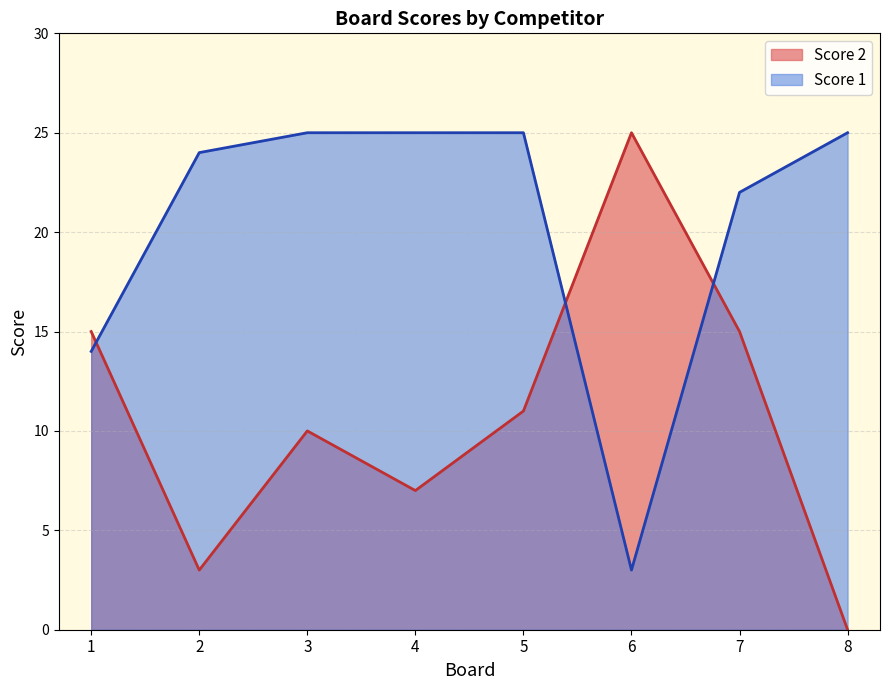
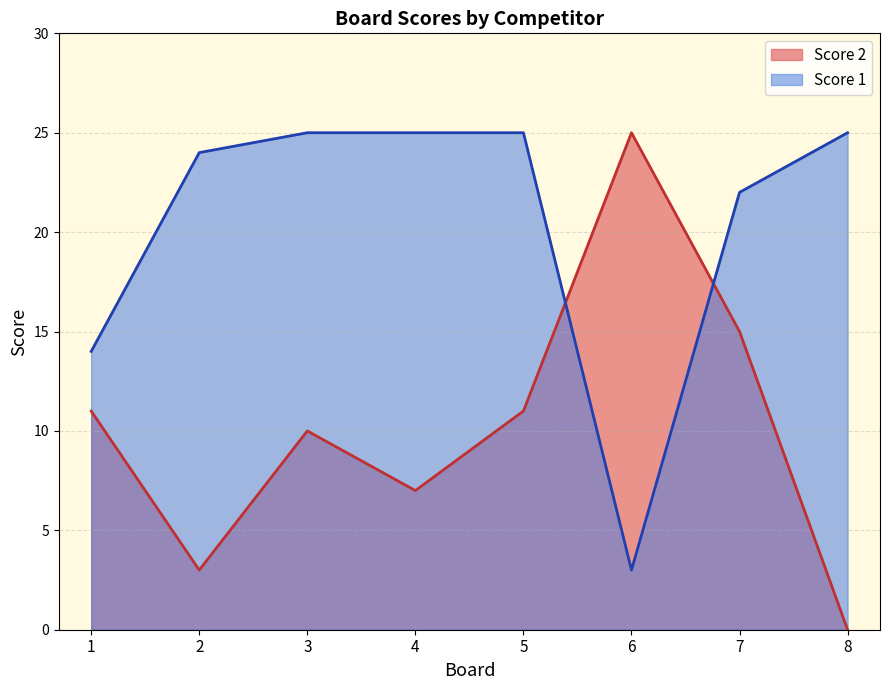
Score 2, 1: 15 -> 11
